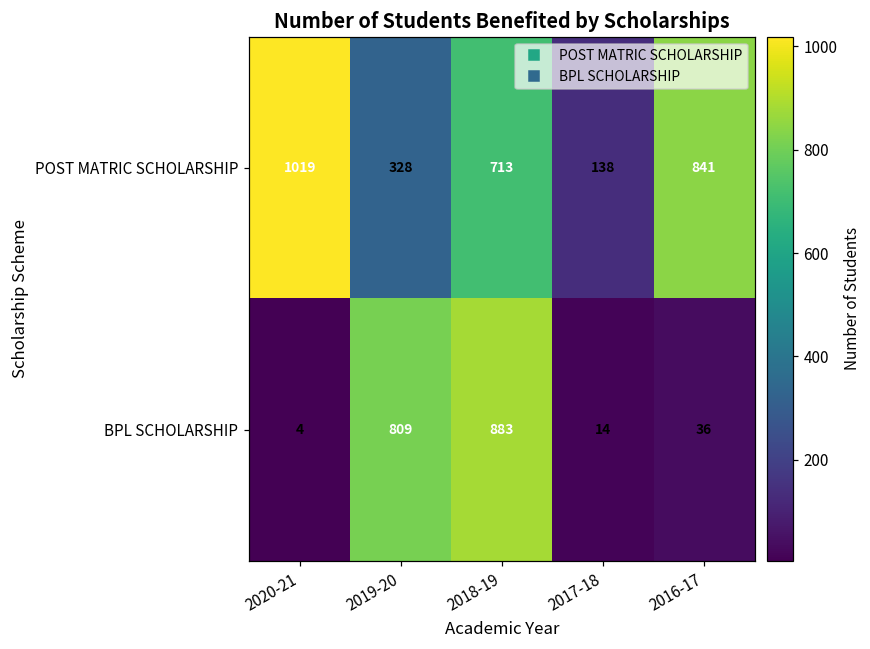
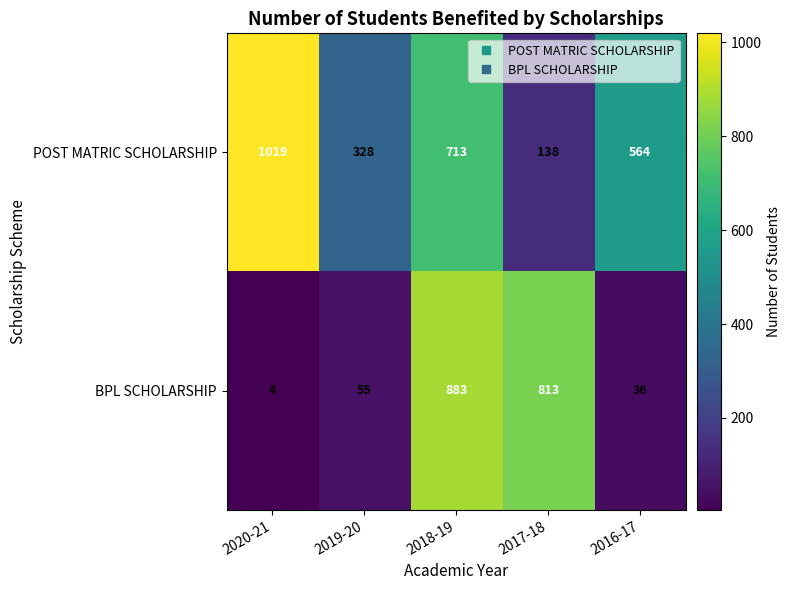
POST MATRIC SCHOLARSHIP, 2016-17: 841 -> 564
BPL SCHOLARSHIP, 2019-20: 809 -> 55
BPL SCHOLARSHIP, 2017-18: 14 -> 813
